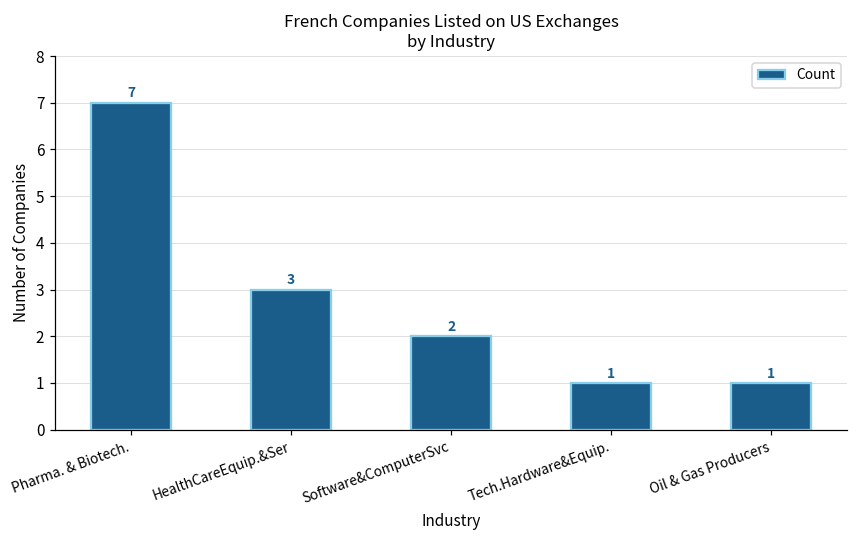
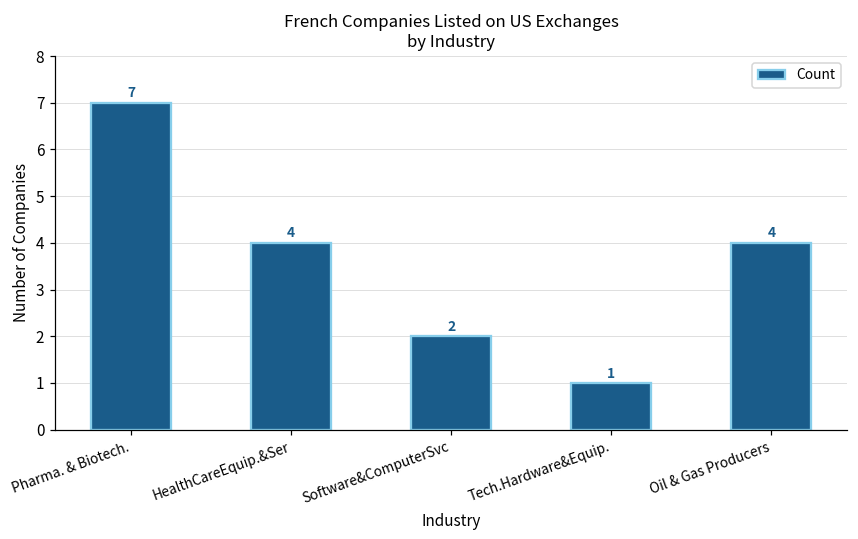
HealthCareEquip.&Ser: 3 -> 4
Oil & Gas Producers: 1 -> 4
